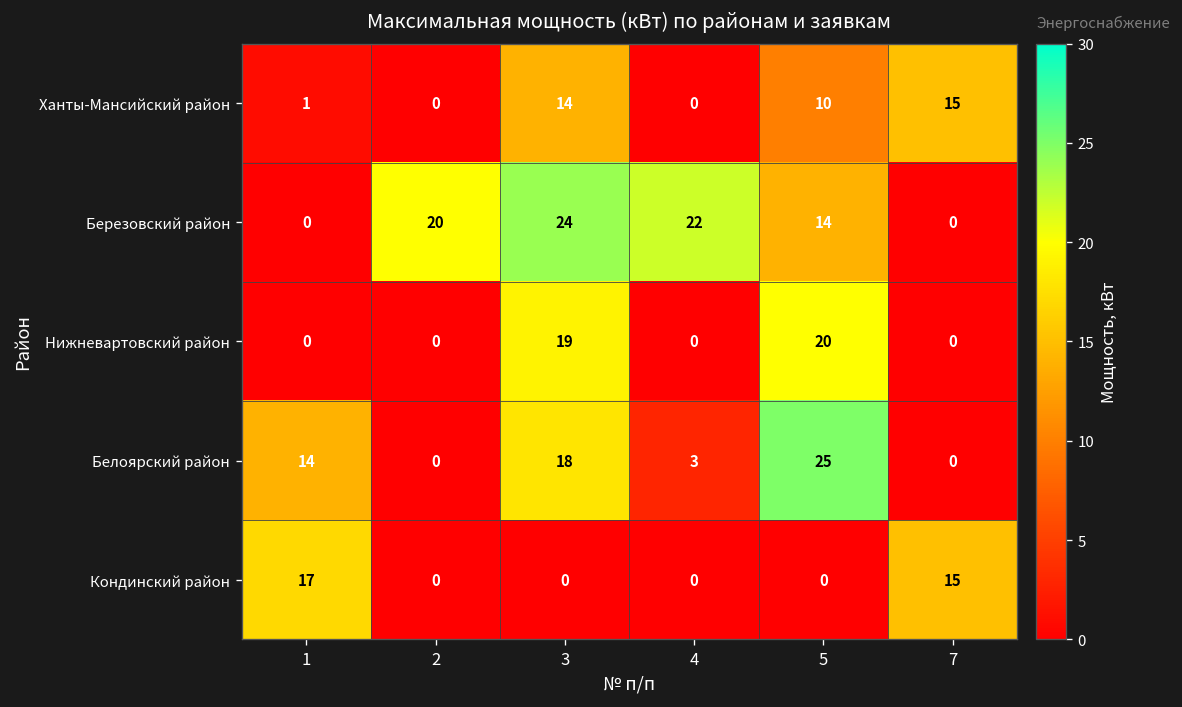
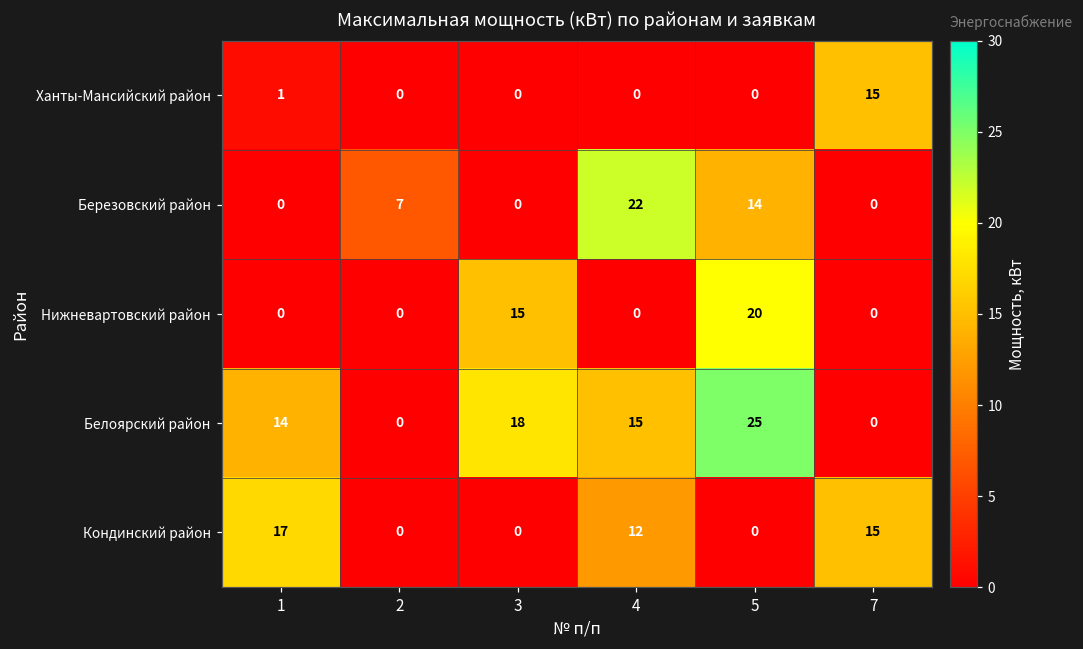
Ханты-Мансийский район, 3: 14 -> 0
Ханты-Мансийский район, 5: 10 -> 0
Березовский район, 2: 20 -> 7
Березовский район, 3: 24 -> 0
Нижневартовский район, 3: 19 -> 15
Белоярский район, 4: 3 -> 15
Кондинский район, 4: 0 -> 12
